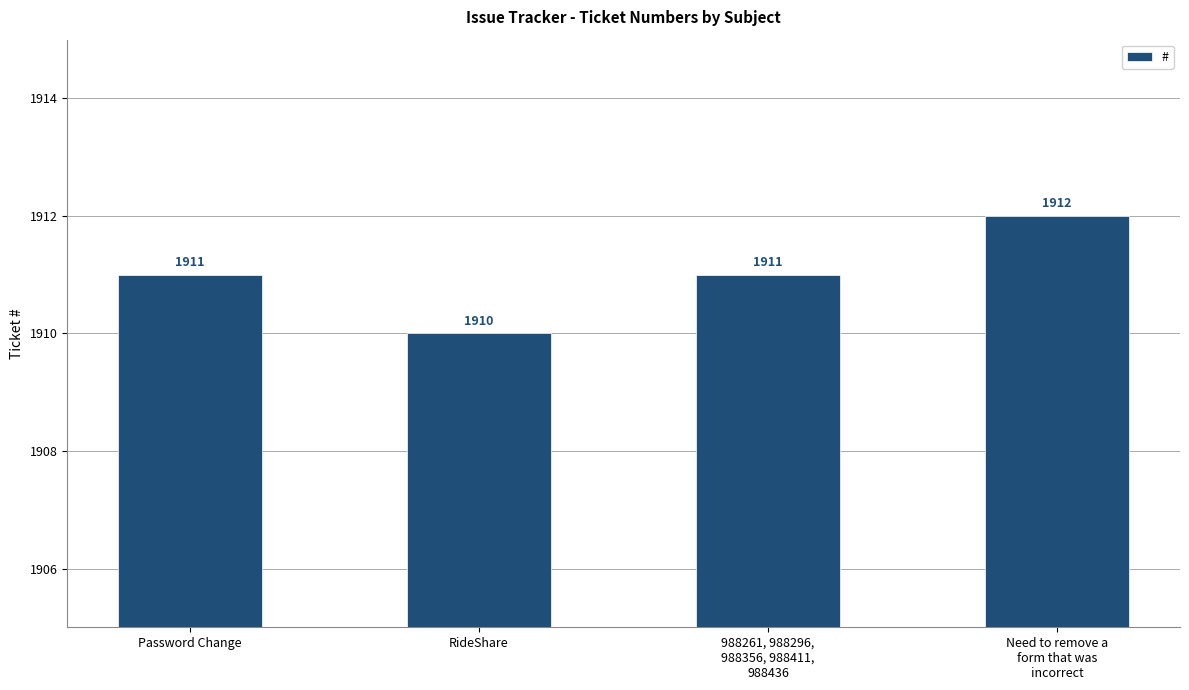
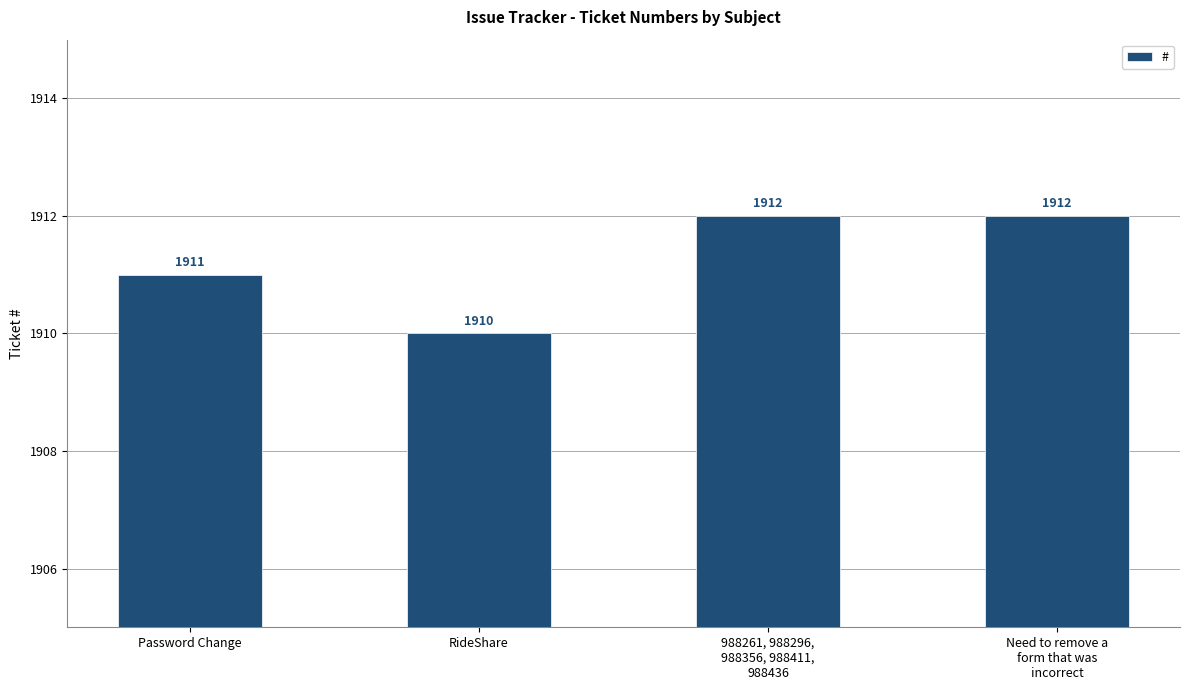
988261, 988296, 988356, 988411, 988436: 1911 -> 1912
